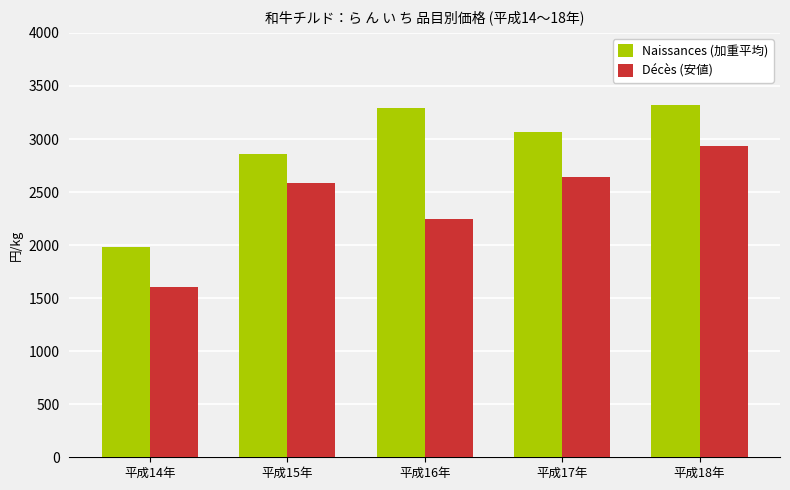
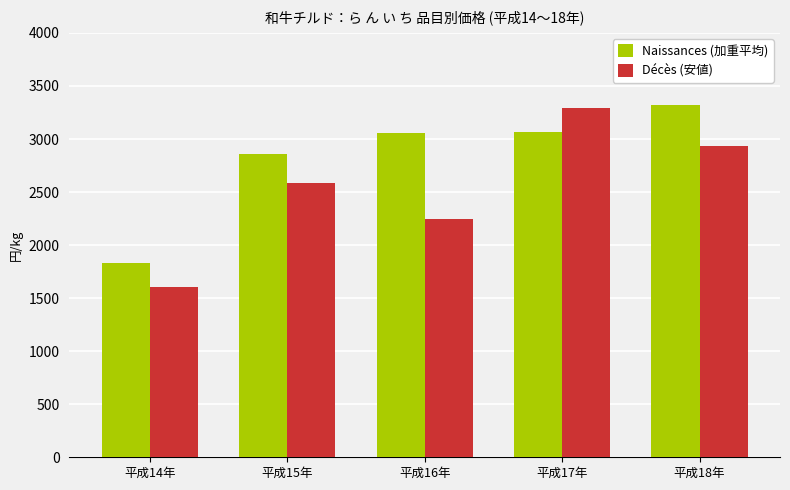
Naissances (加重平均), 平成14年: 1980 -> 1840
Naissances (加重平均), 平成16年: 3300 -> 3050
Décès (安値), 平成17年: 2640 -> 3300
